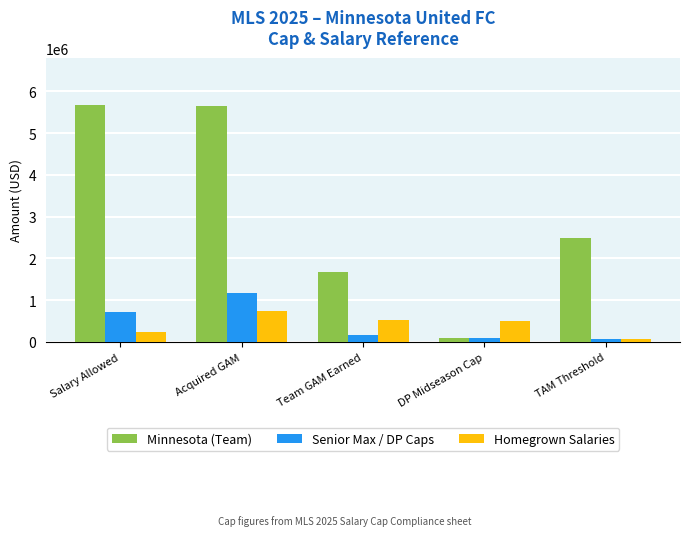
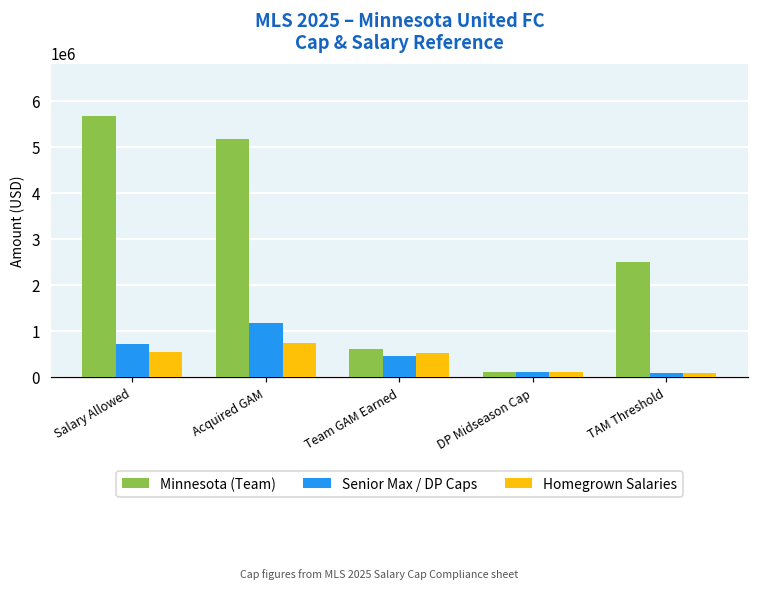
Homegrown Salaries, Salary Allowed: 200000 -> 500000
Minnesota (Team), Acquired GAM: 5600000 -> 5200000
Minnesota (Team), Team GAM Earned: 1700000 -> 600000
Senior Max / DP Caps, Team GAM Earned: 200000 -> 500000
Homegrown Salaries, DP Midseason Cap: 500000 -> 100000
